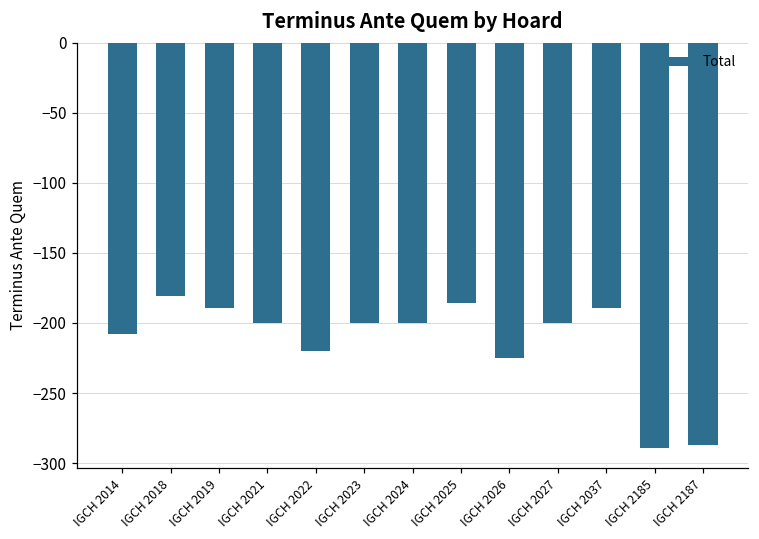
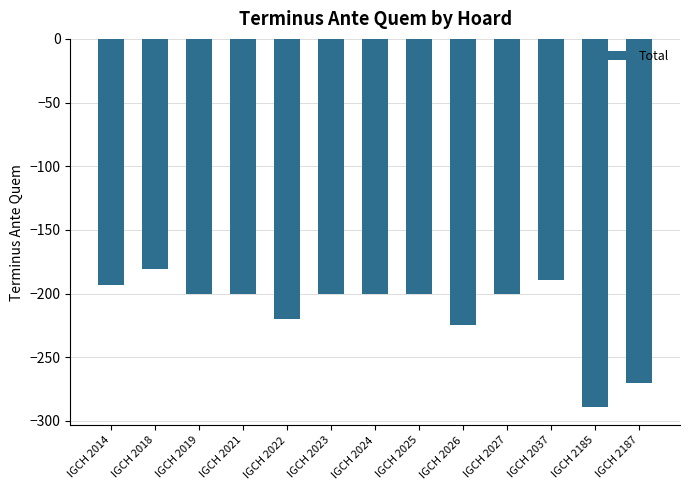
IGCH 2014: -208 -> -193
IGCH 2019: -189 -> -200
IGCH 2025: -186 -> -200
IGCH 2187: -287 -> -270
